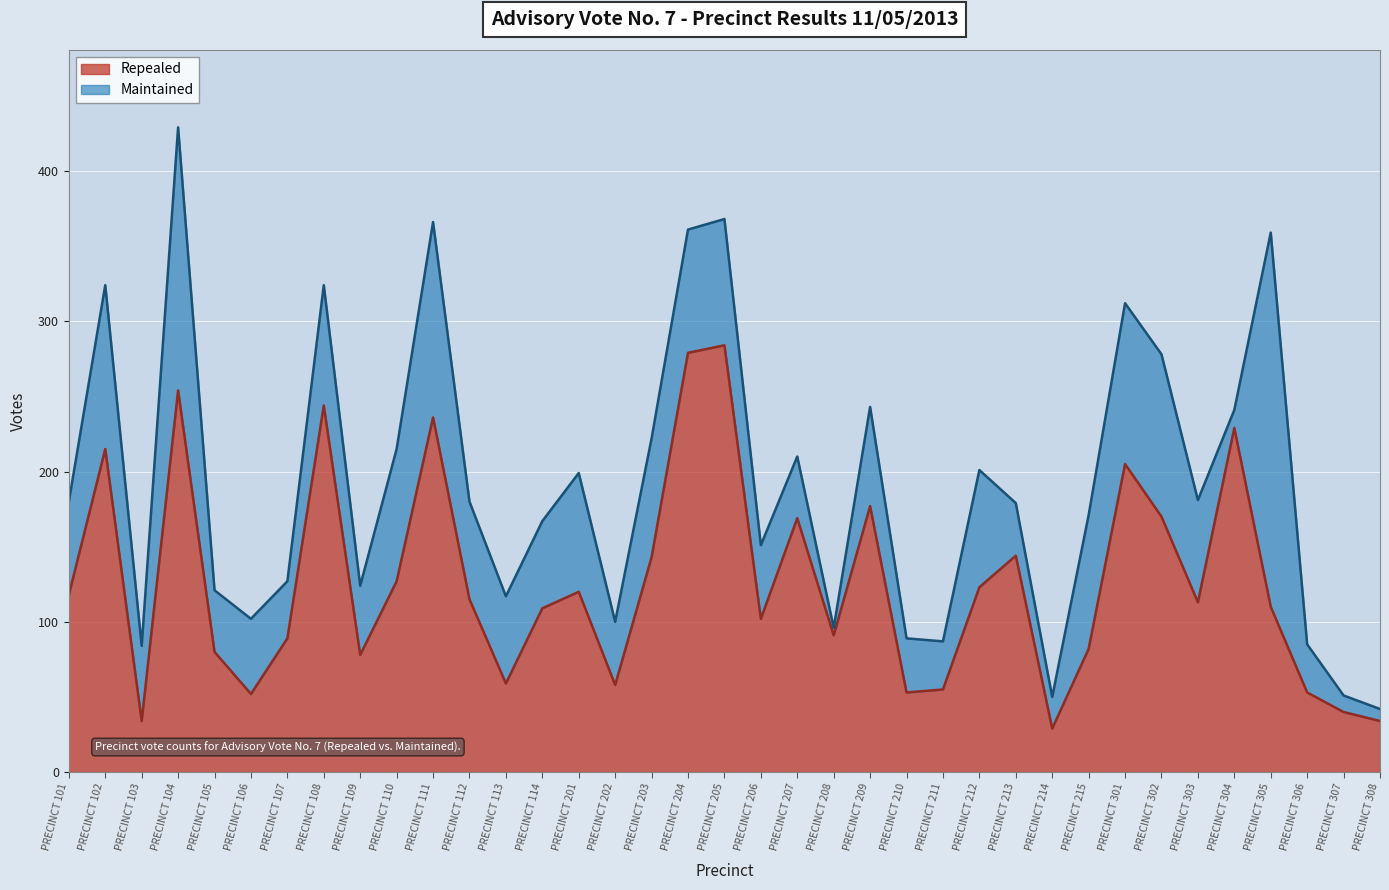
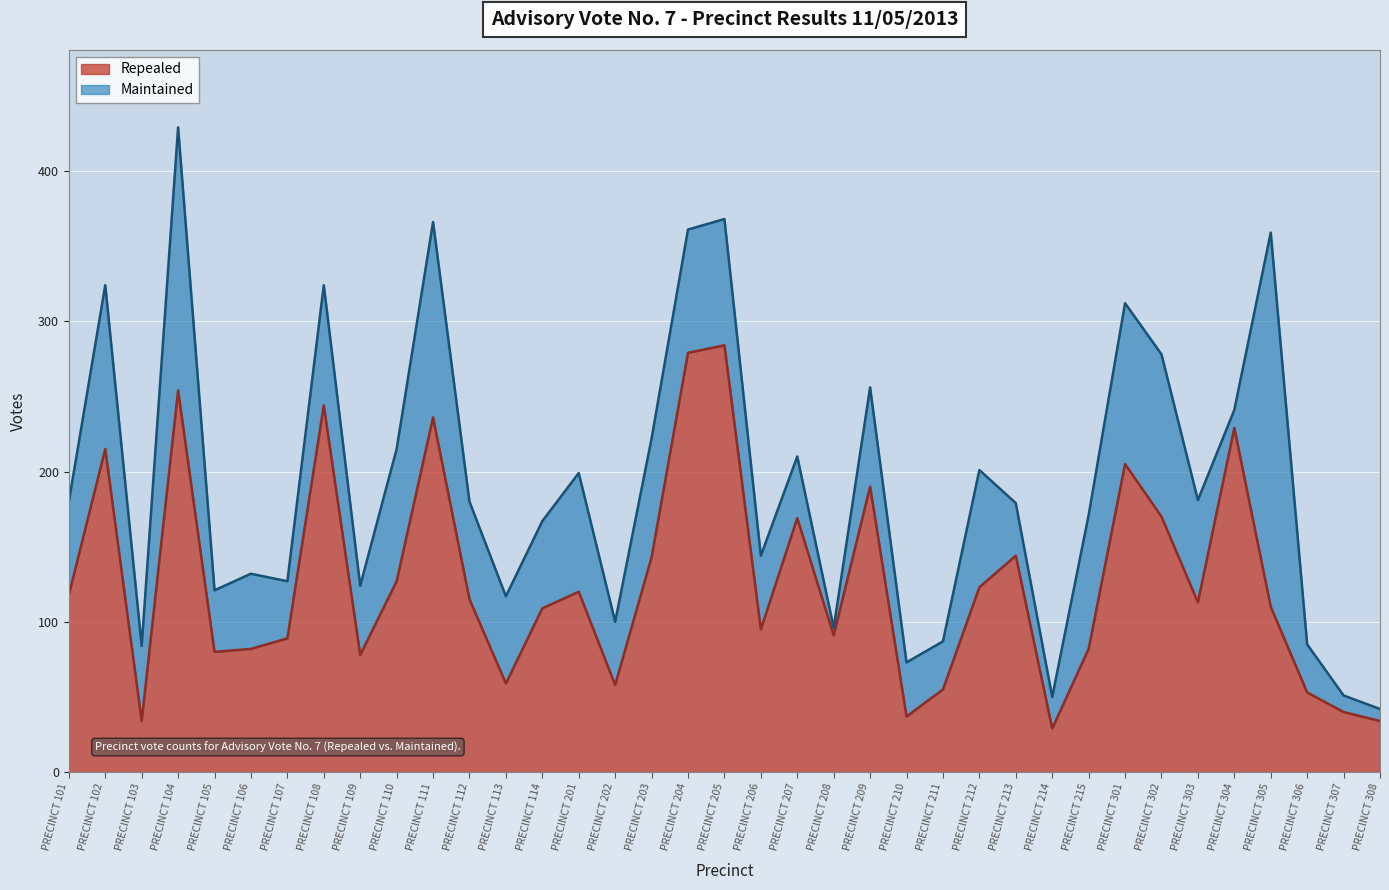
Repealed, PRECINCT 106: 52 -> 82
Repealed, PRECINCT 206: 102 -> 95
Repealed, PRECINCT 209: 177 -> 190
Repealed, PRECINCT 210: 53 -> 37
